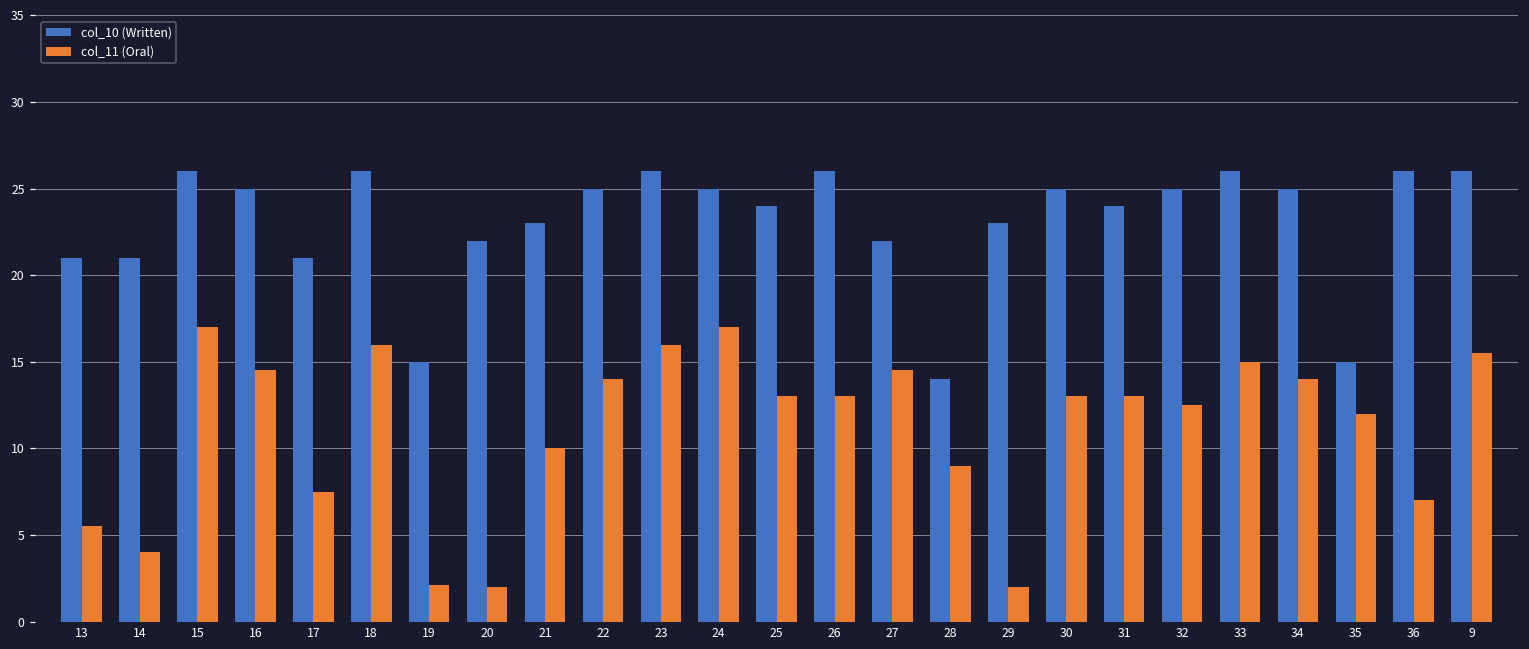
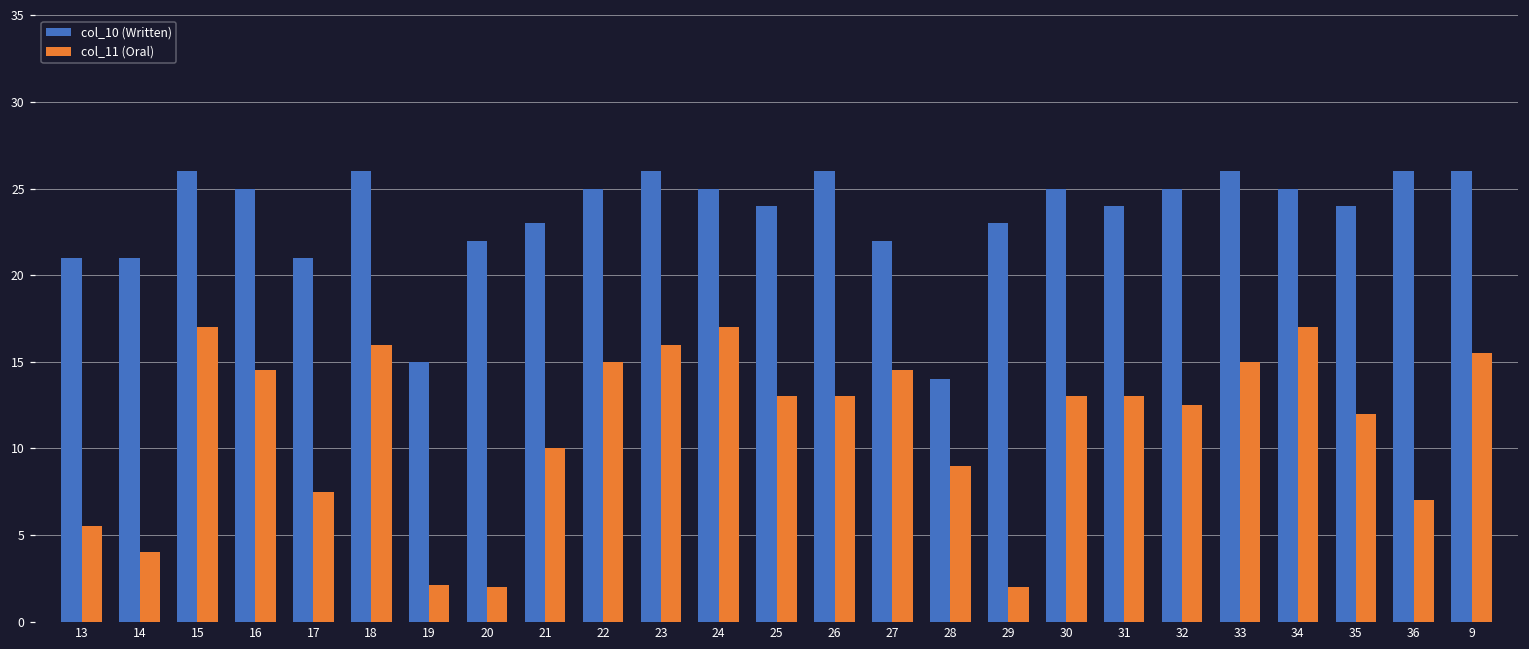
col_11 (Oral), 22: 14 -> 15
col_11 (Oral), 34: 14 -> 17
col_10 (Written), 35: 15 -> 24
